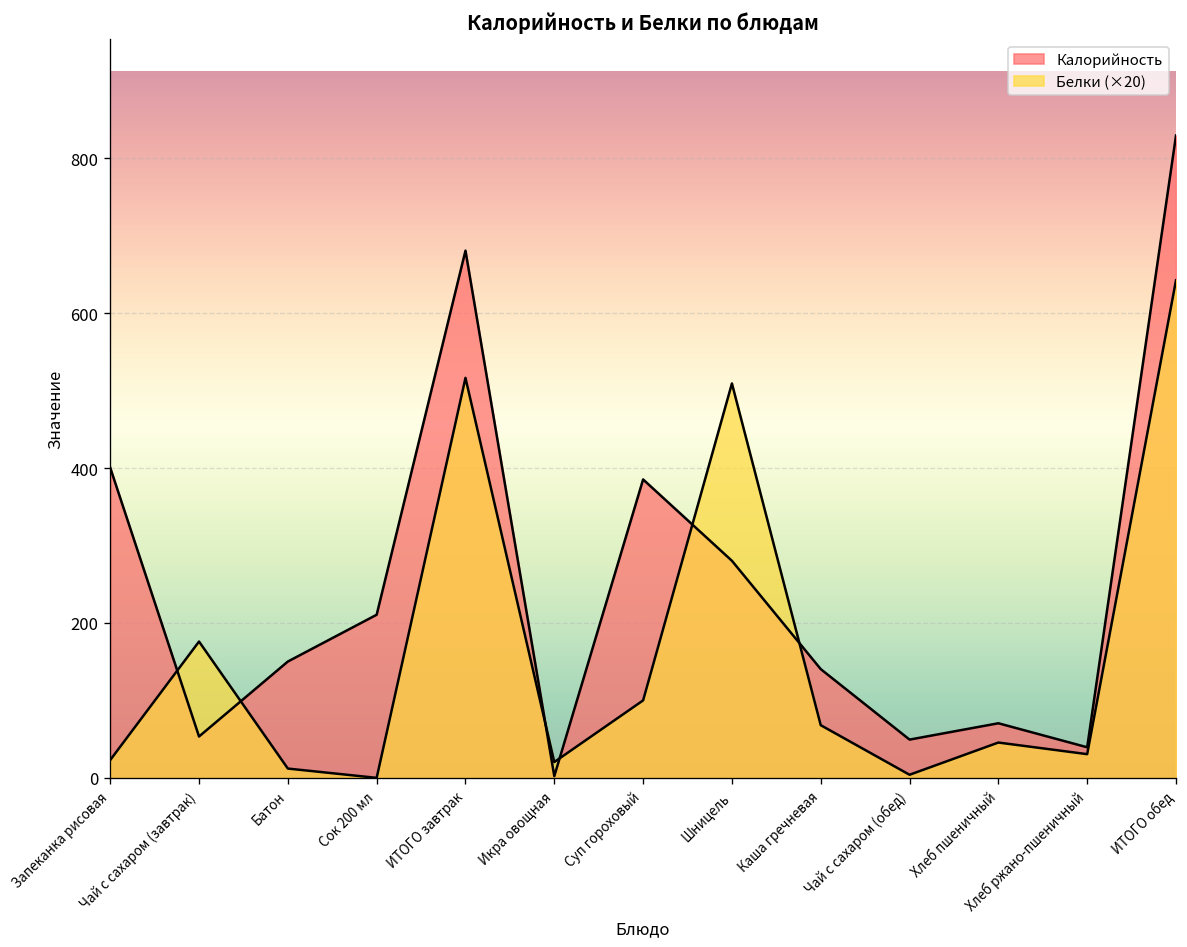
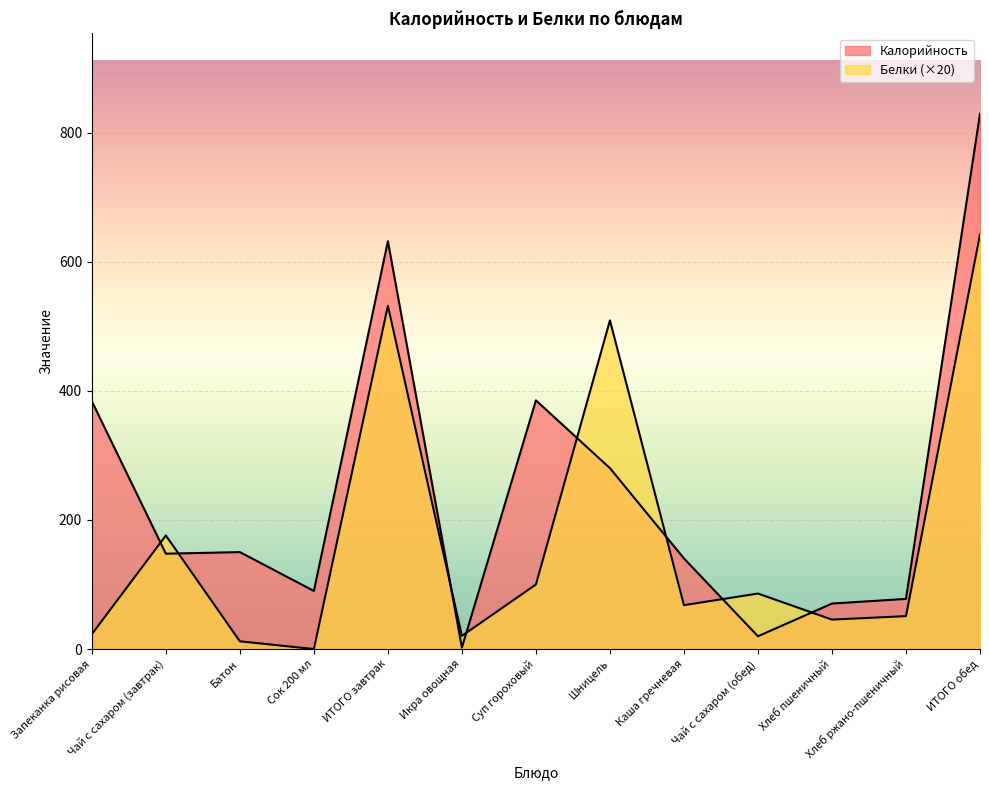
Калорийность, Запеканка рисовая: 400 -> 380
Калорийность, Чай с сахаром (завтрак): 50 -> 150
Калорийность, Сок 200 мл: 210 -> 90
Калорийность, ИТОГО завтрак: 680 -> 630
Белки (×20), ИТОГО завтрак: 520 -> 530
Калорийность, Чай с сахаром (обед): 50 -> 20
Белки (×20), Чай с сахаром (обед): 0 -> 90
Калорийность, Хлеб ржано-пшеничный: 40 -> 80
Белки (×20), Хлеб ржано-пшеничный: 30 -> 50
